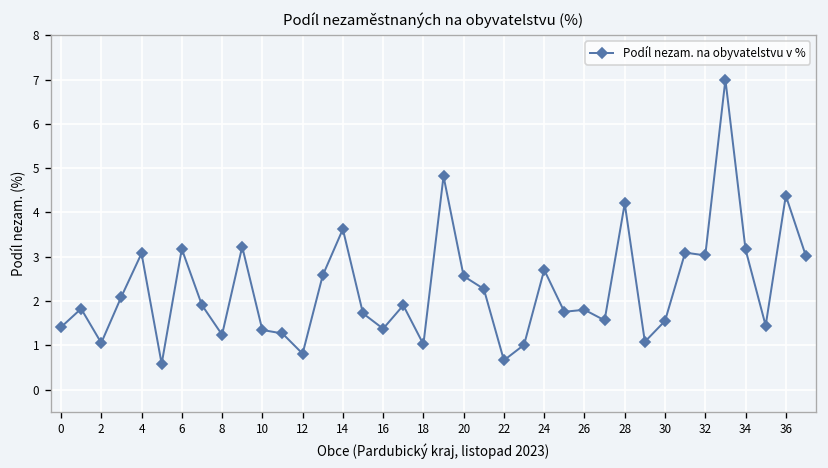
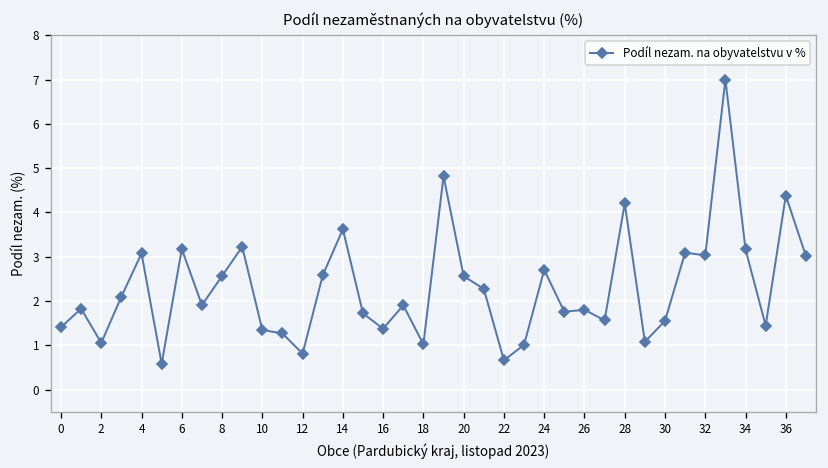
8: 1.2 -> 2.6
